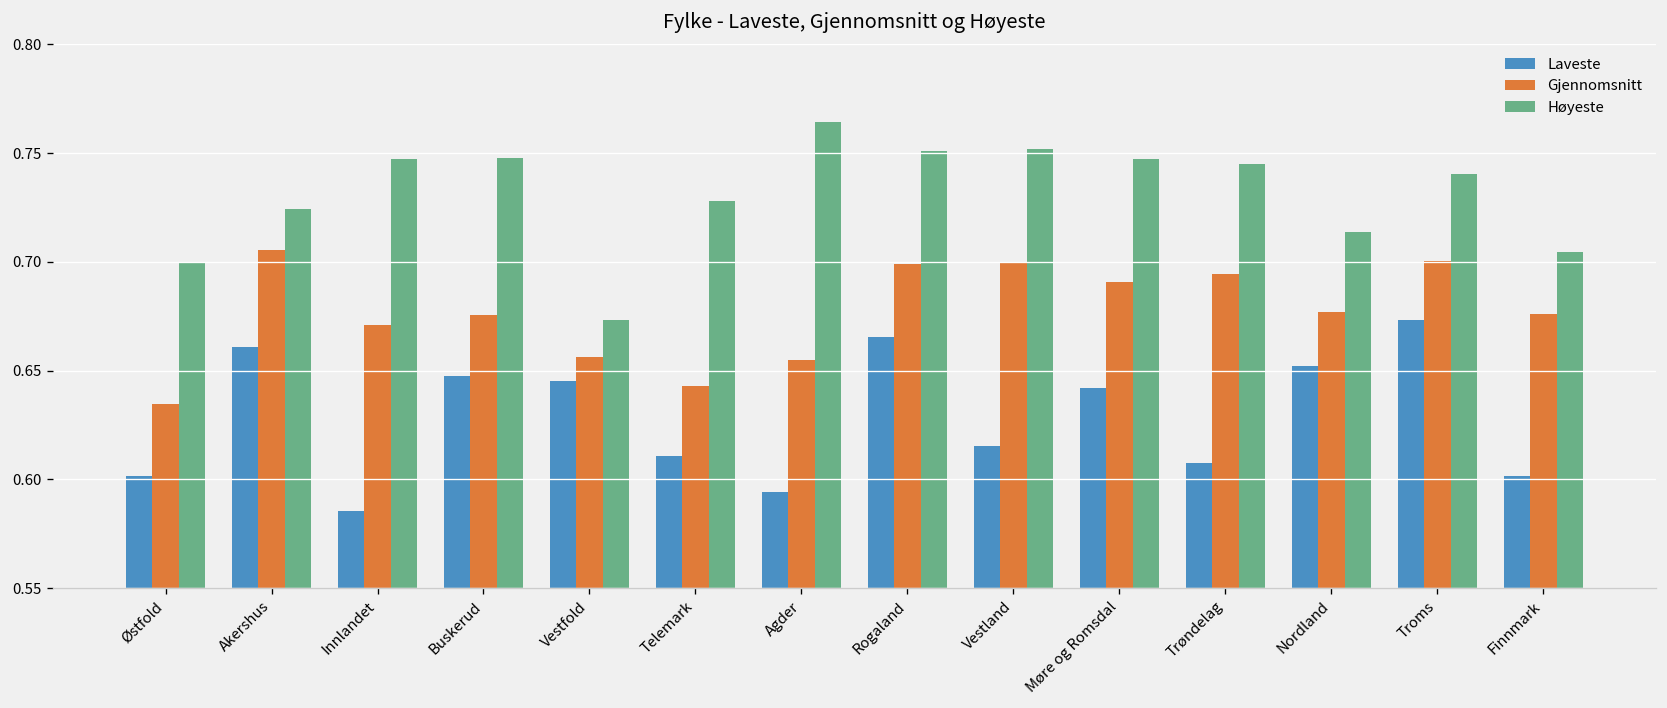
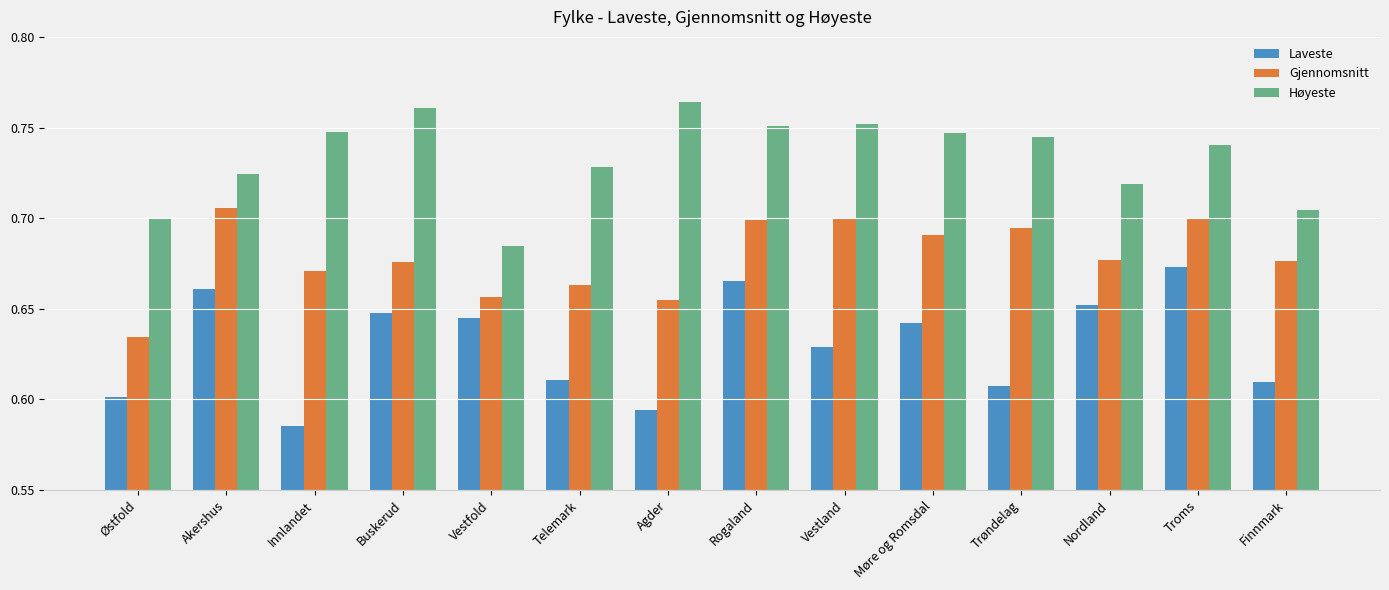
Høyeste, Buskerud: 0.748 -> 0.761
Høyeste, Vestfold: 0.673 -> 0.685
Gjennomsnitt, Telemark: 0.643 -> 0.663
Laveste, Vestland: 0.615 -> 0.629
Høyeste, Nordland: 0.714 -> 0.719
Laveste, Finnmark: 0.601 -> 0.609
